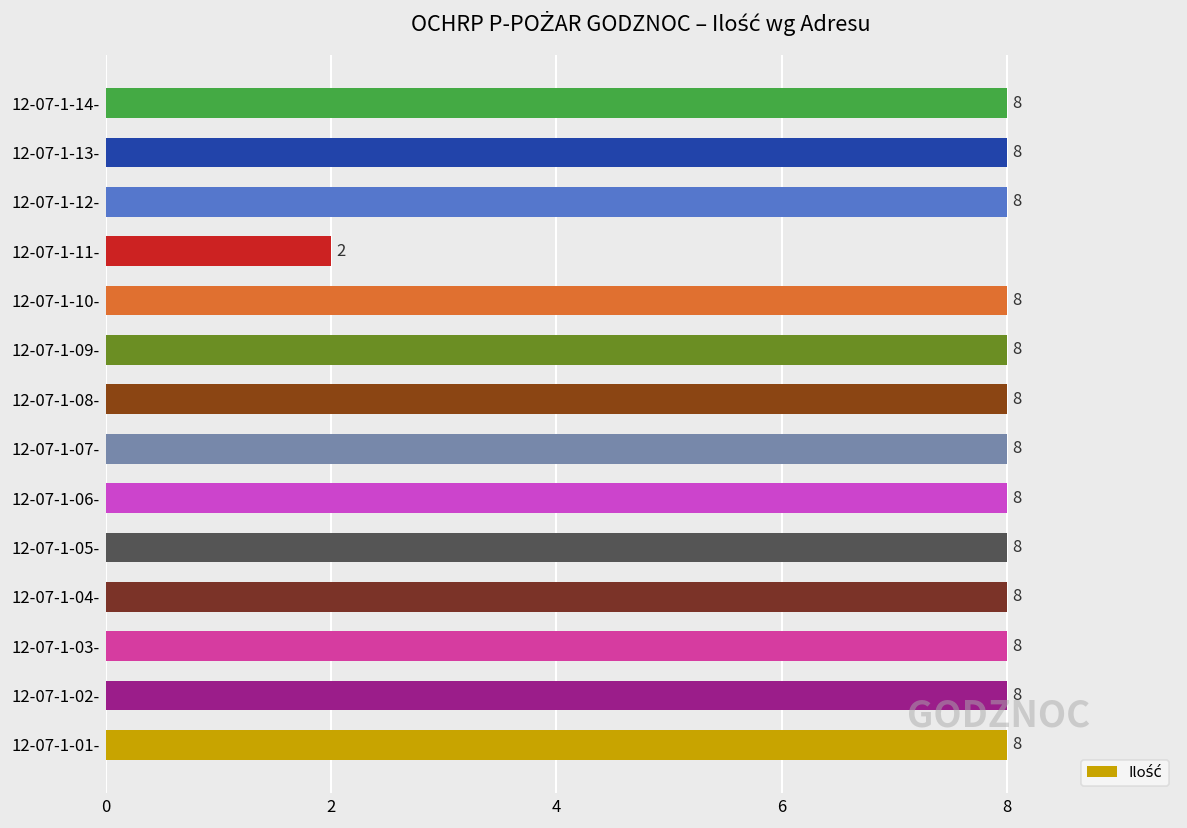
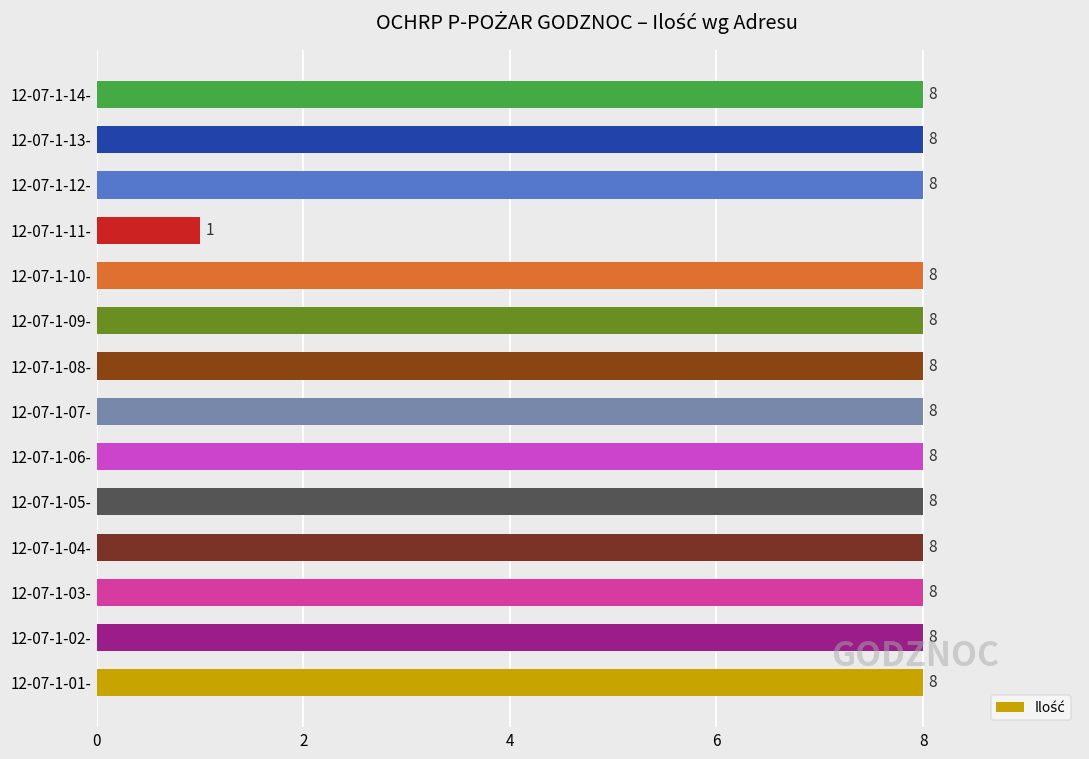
12-07-1-11-: 2 -> 1
